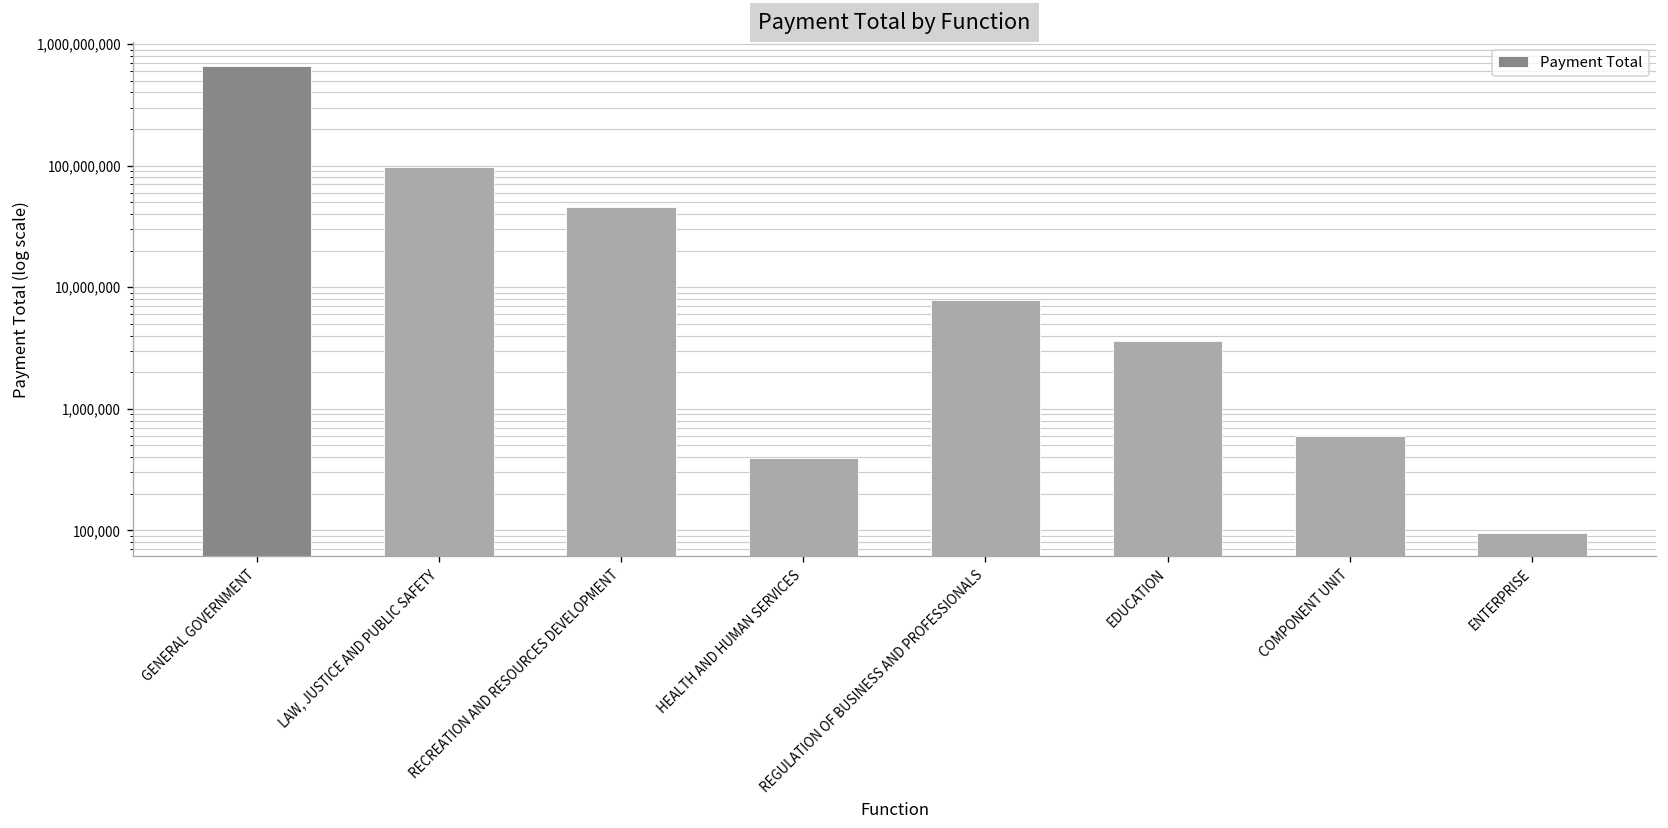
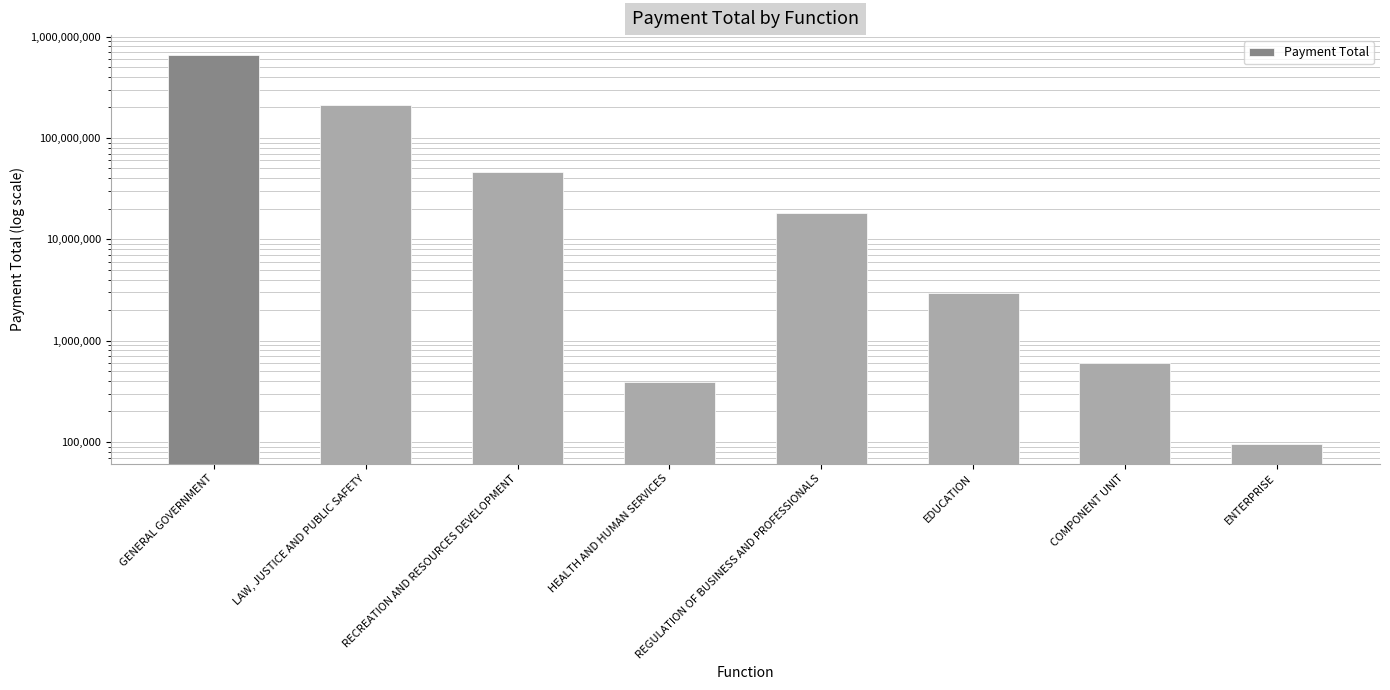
LAW, JUSTICE AND PUBLIC SAFETY: 100,000,000 -> 210,000,000
REGULATION OF BUSINESS AND PROFESSIONALS: 8,000,000 -> 18,000,000
EDUCATION: 3,600,000 -> 2,900,000
